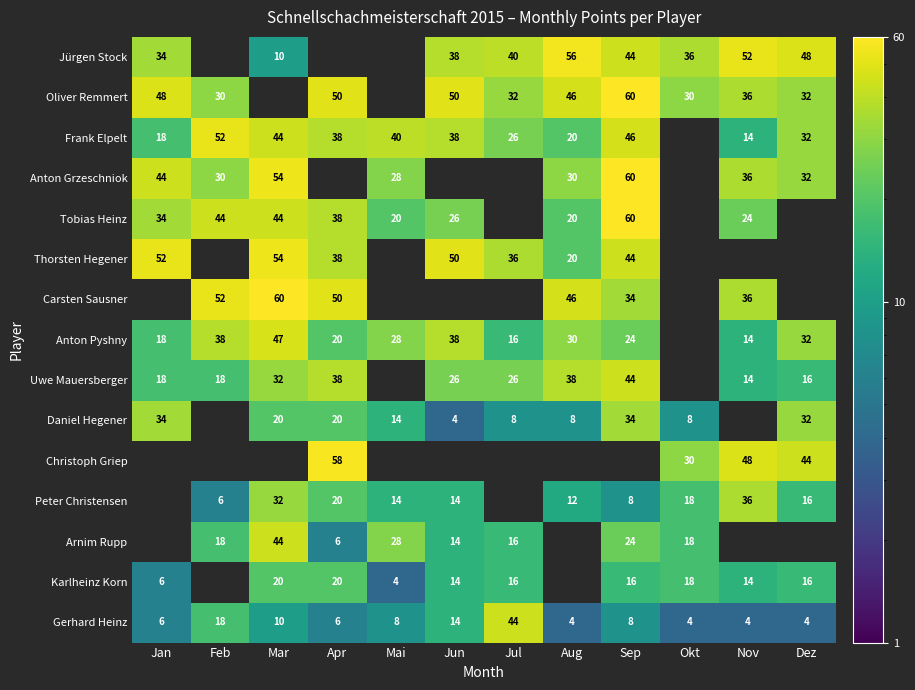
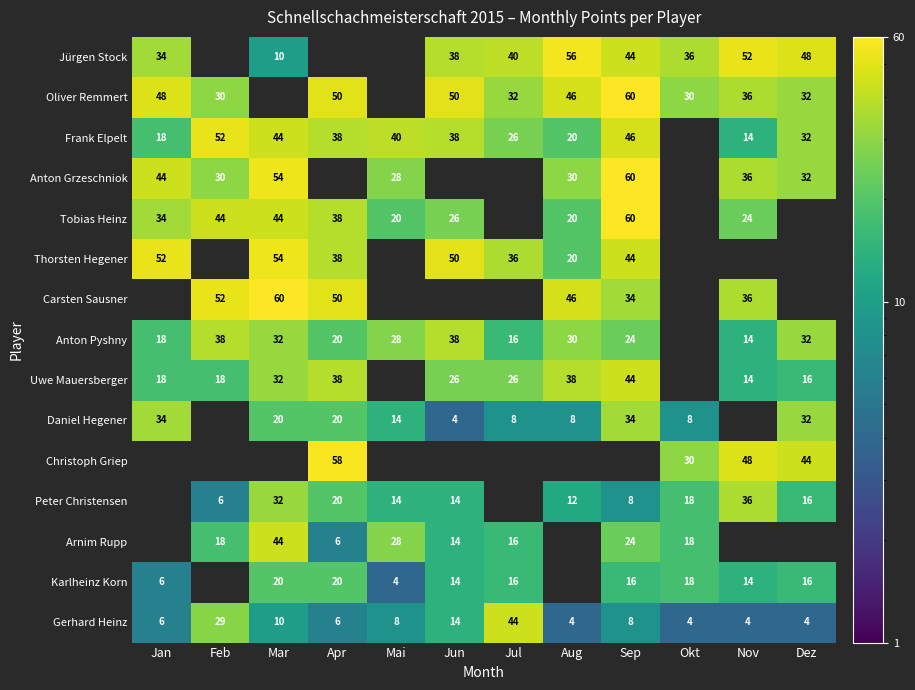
Anton Pyshny, Mar: 47 -> 32
Gerhard Heinz, Feb: 18 -> 29
